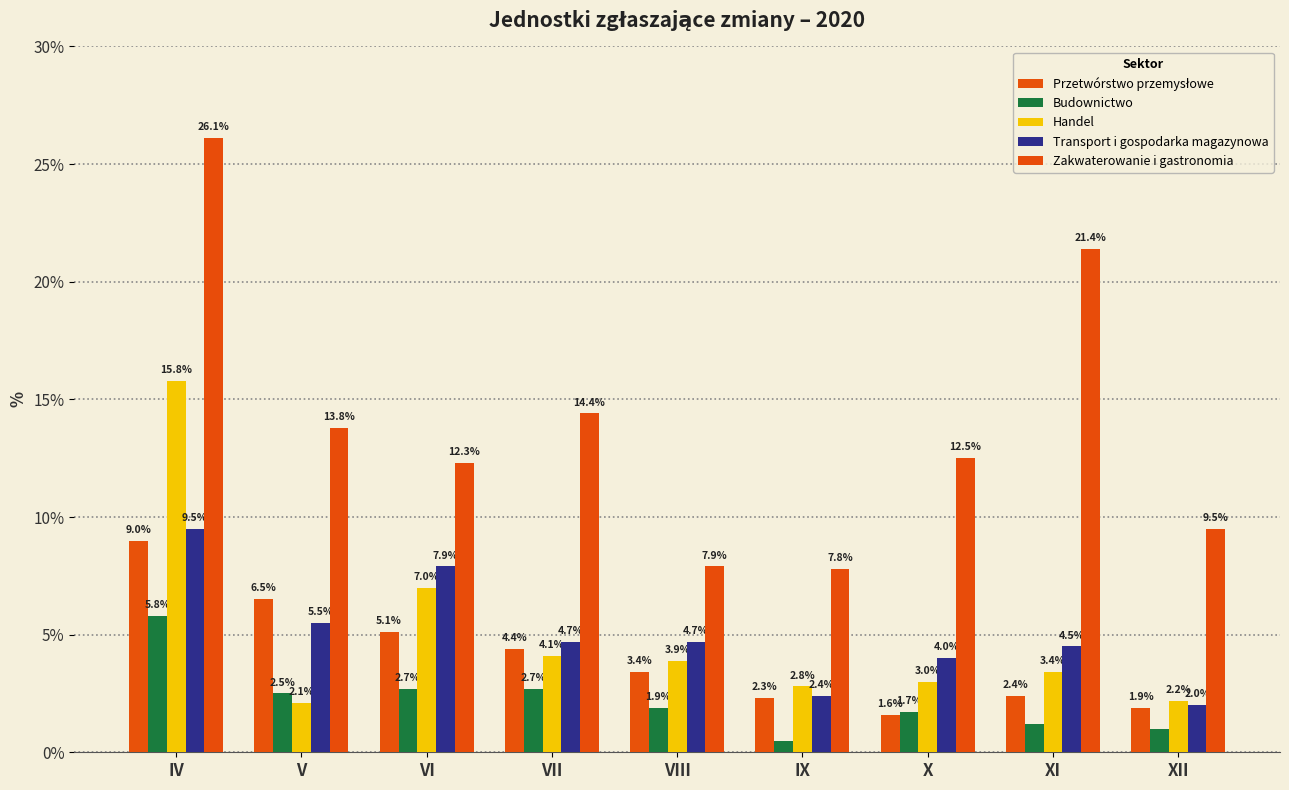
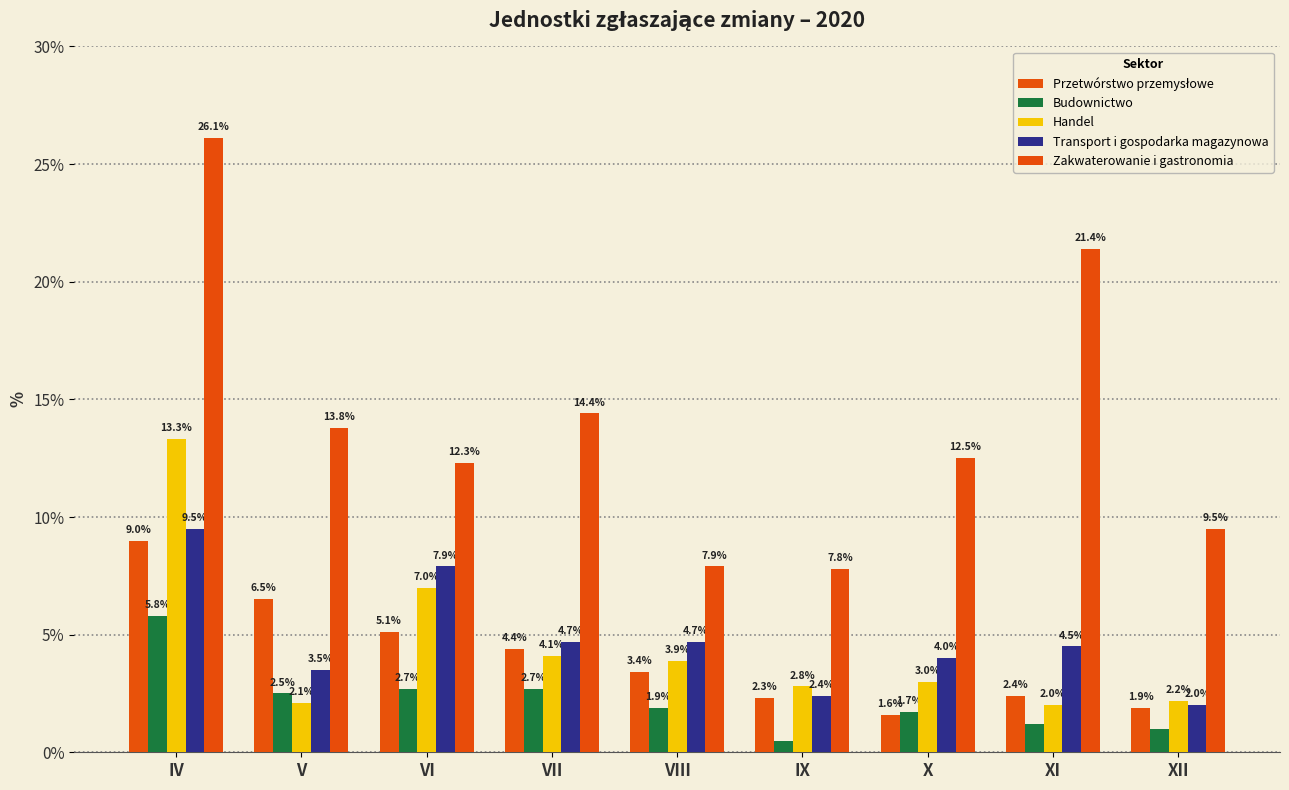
Handel, IV: 15.8% -> 13.3%
Transport i gospodarka magazynowa, V: 5.5% -> 3.5%
Handel, XI: 3.4% -> 2.0%
